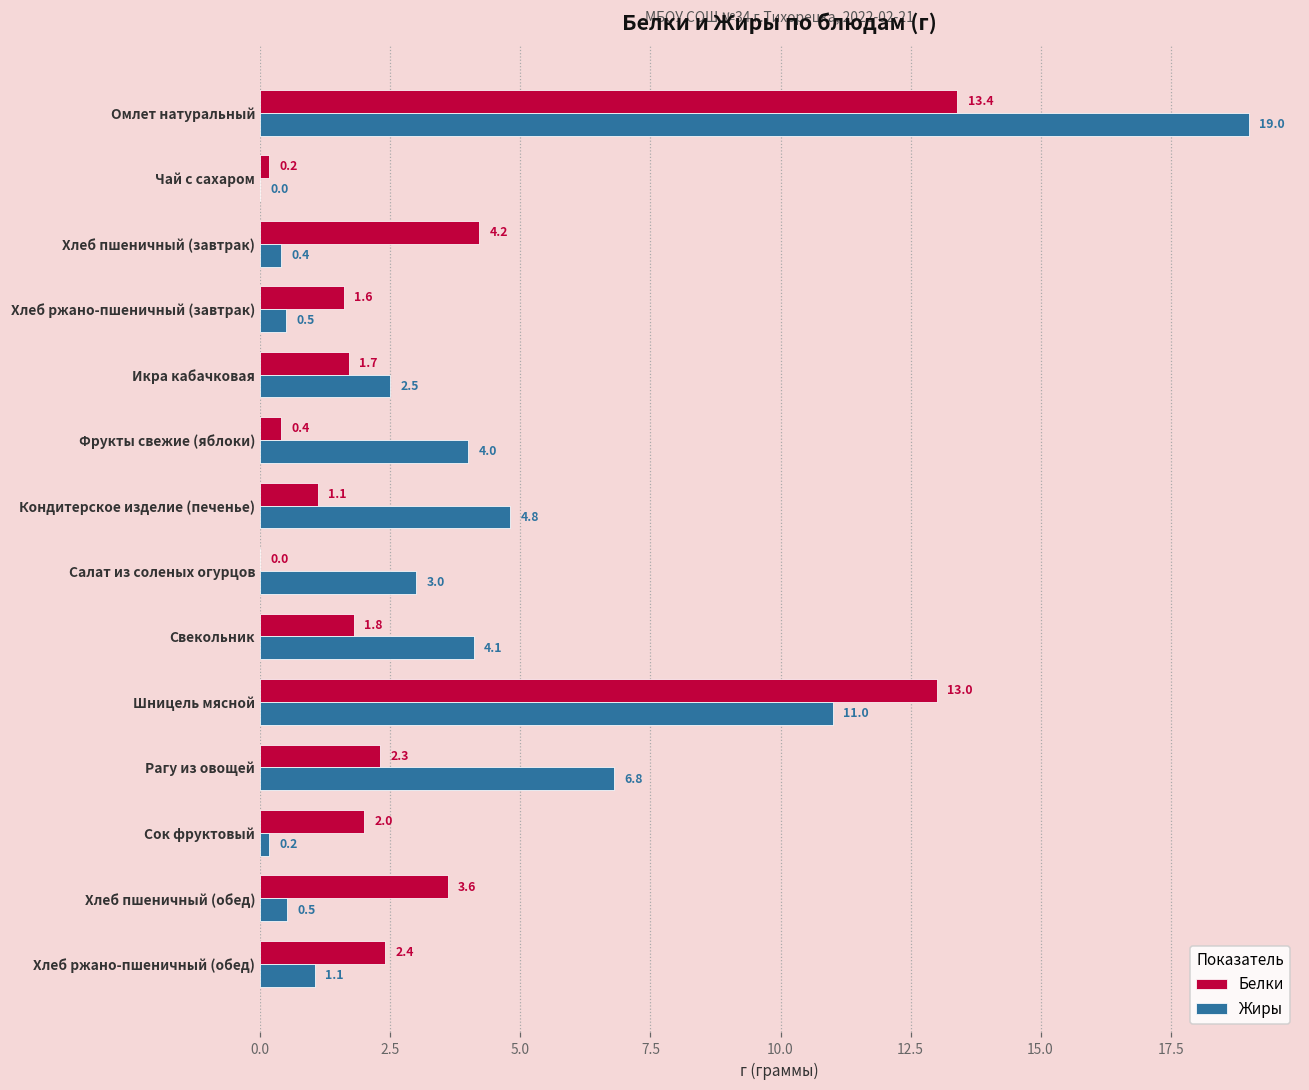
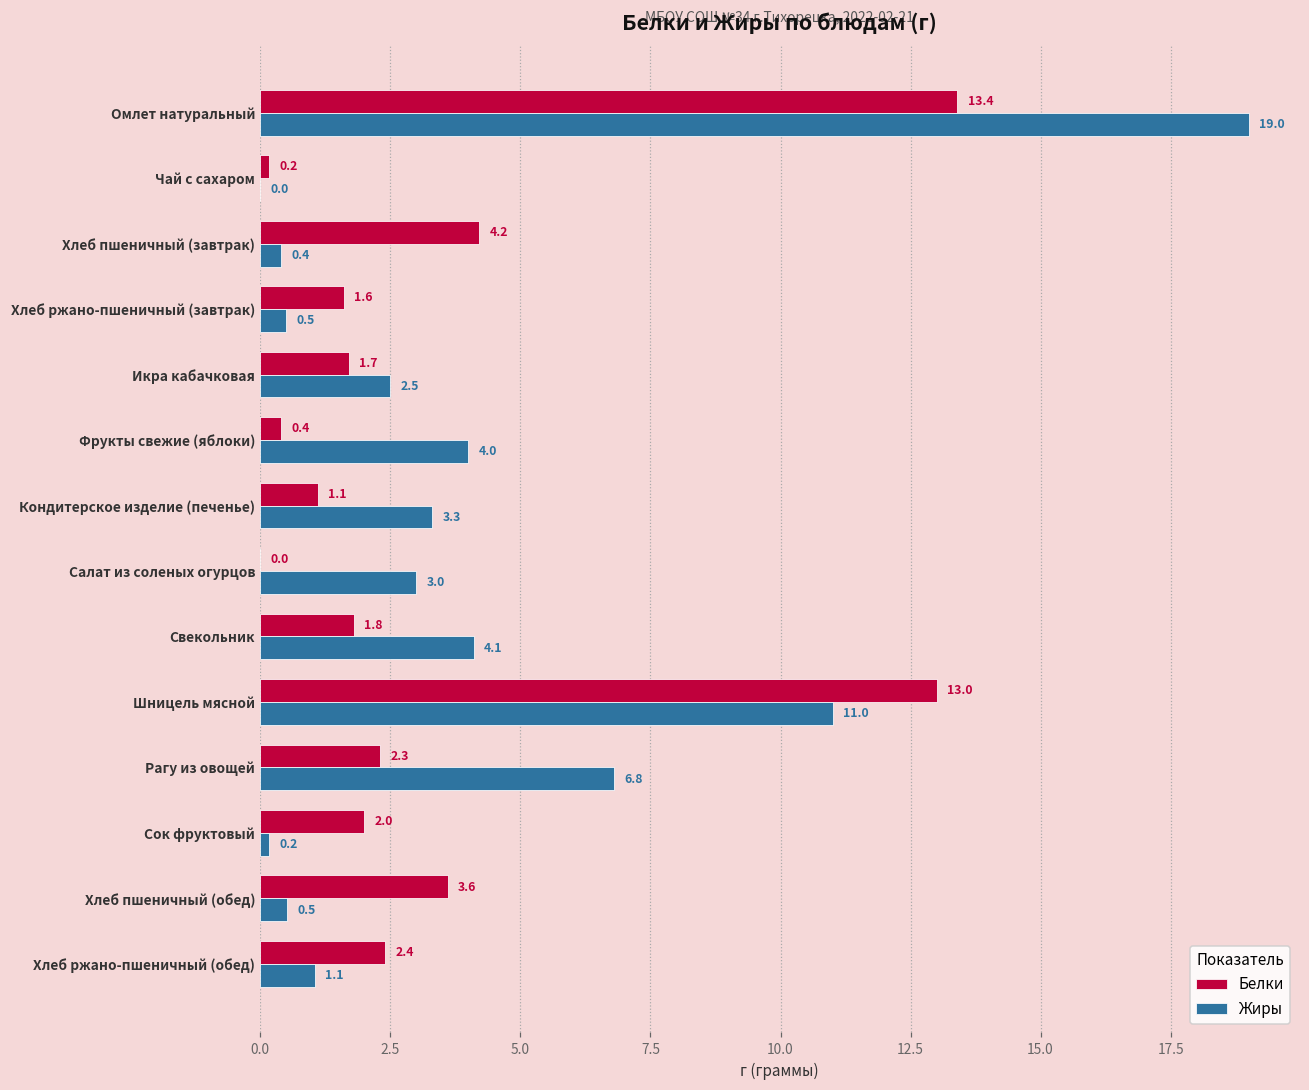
Жиры, Кондитерское изделие (печенье): 4.8 -> 3.3
